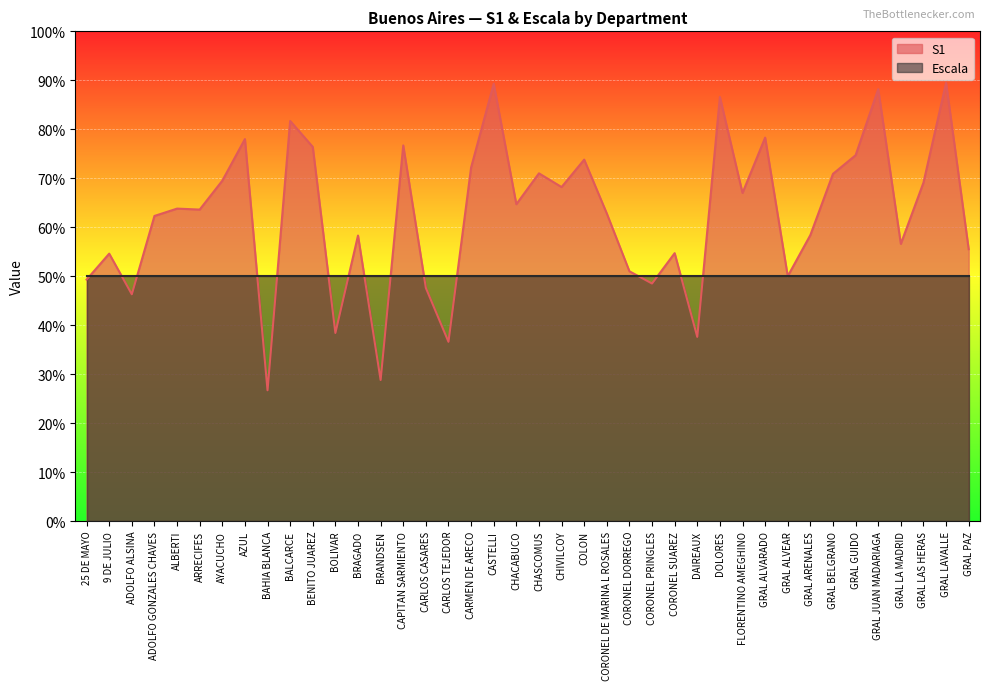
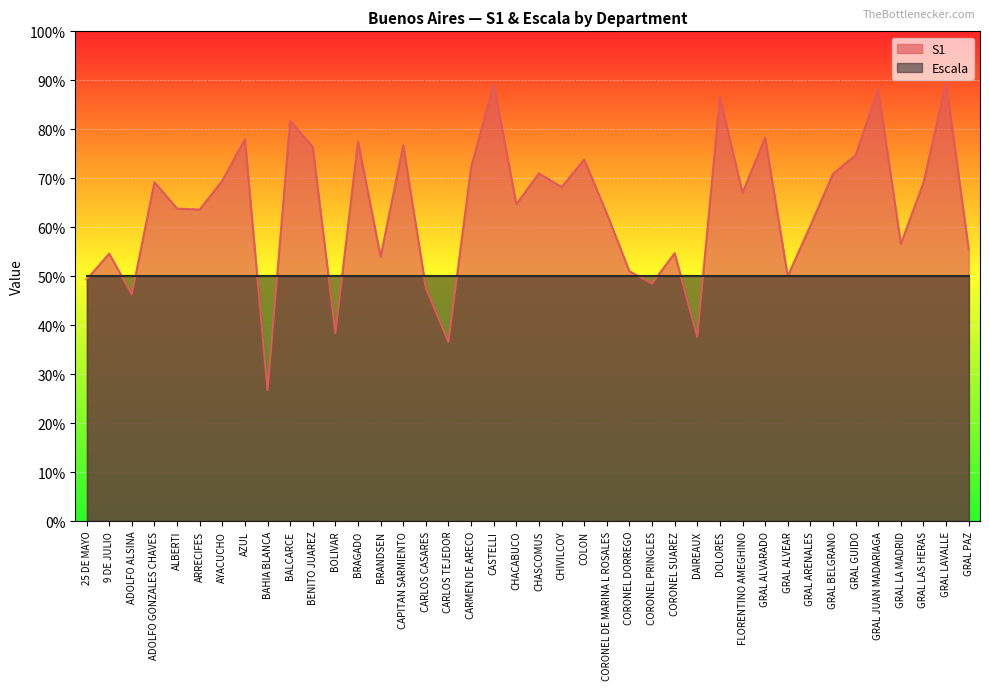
S1, ADOLFO GONZALES CHAVES: 62% -> 69%
S1, BRAGADO: 58% -> 78%
S1, BRANDSEN: 29% -> 54%
S1, GRAL ARENALES: 58% -> 60%
